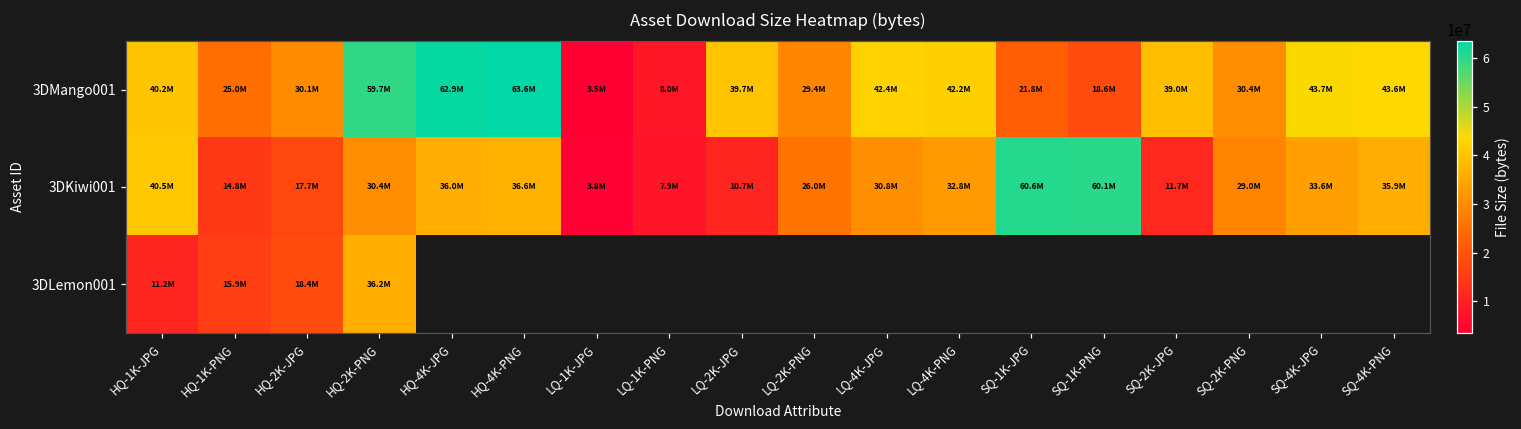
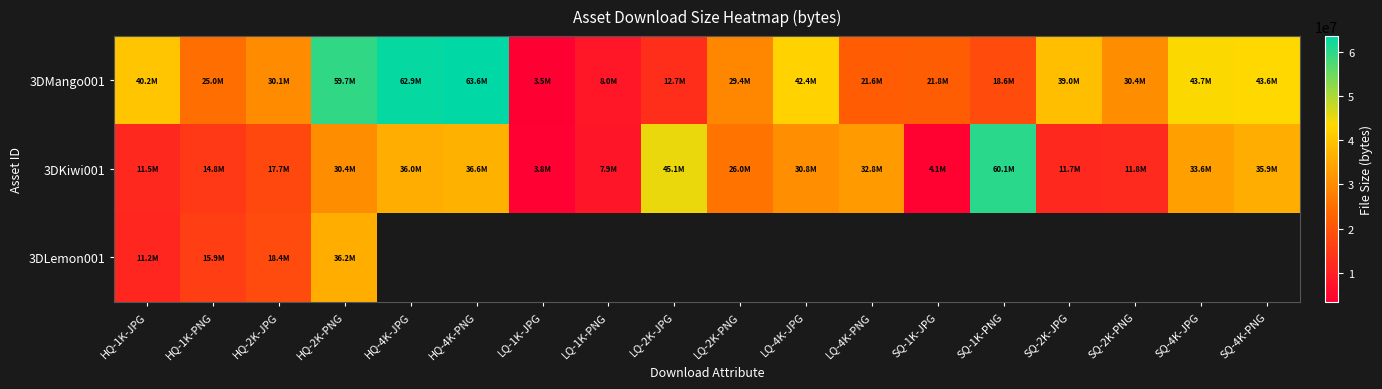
3DMango001, LQ-2K-JPG: 39.7M -> 12.7M
3DMango001, LQ-4K-PNG: 42.2M -> 21.6M
3DKiwi001, HQ-1K-JPG: 40.5M -> 11.5M
3DKiwi001, LQ-2K-JPG: 10.7M -> 45.1M
3DKiwi001, SQ-1K-JPG: 60.6M -> 4.1M
3DKiwi001, SQ-2K-PNG: 29.0M -> 11.8M
